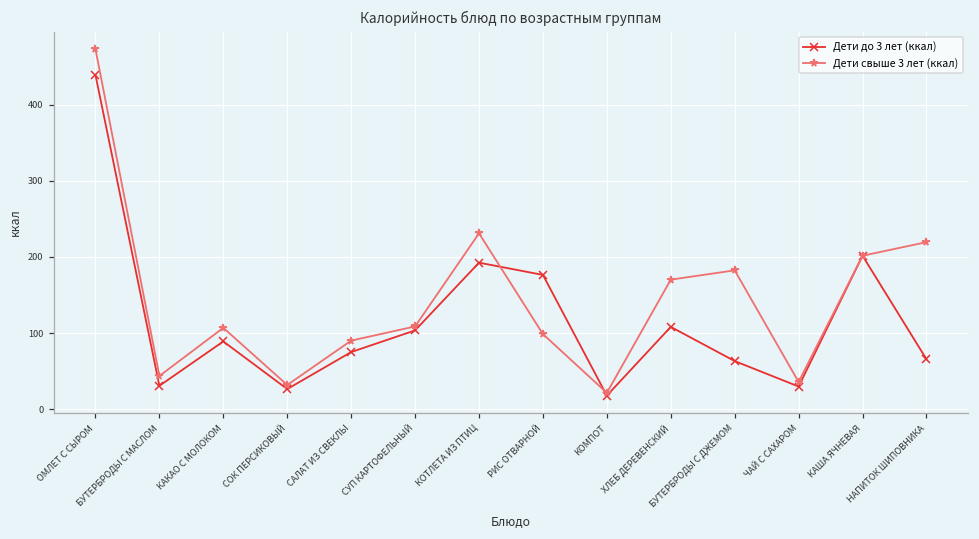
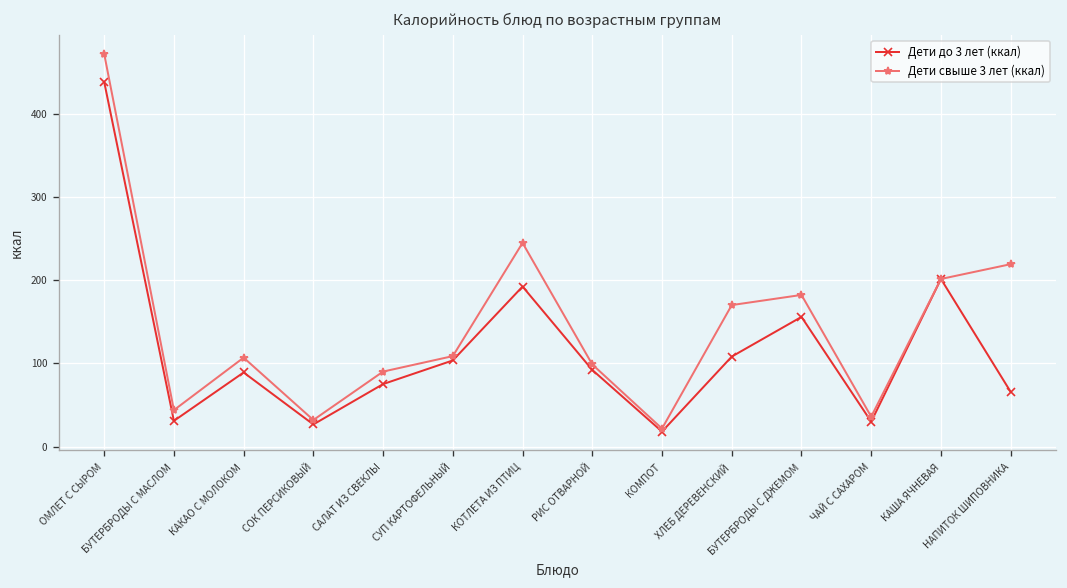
Дети свыше 3 лет (ккал), КОТЛЕТА ИЗ ПТИЦ: 230 -> 250
Дети до 3 лет (ккал), РИС ОТВАРНОЙ: 180 -> 90
Дети до 3 лет (ккал), БУТЕРБРОДЫ С ДЖЕМОМ: 60 -> 160
